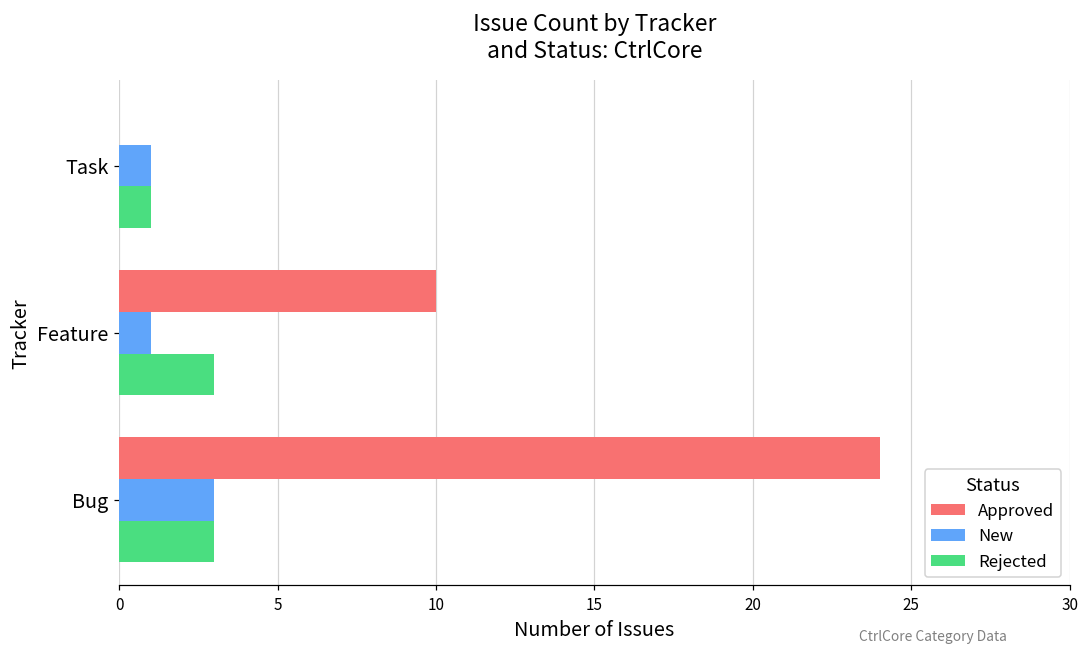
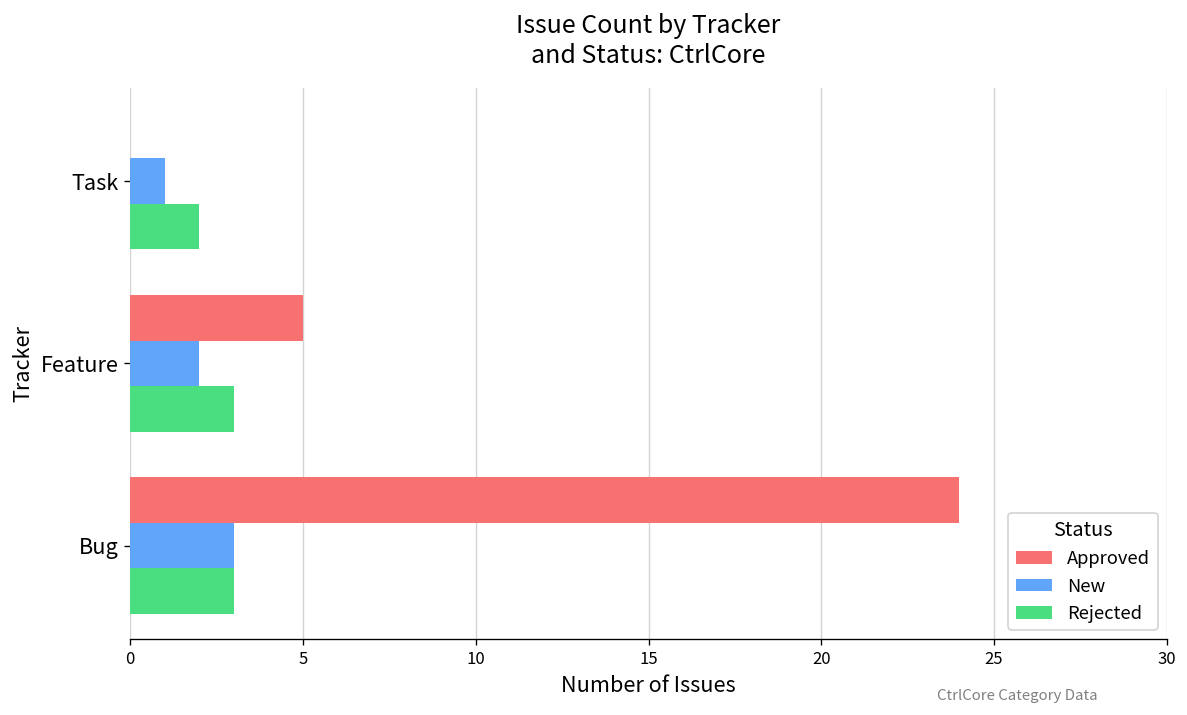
Rejected, Task: 1 -> 2
Approved, Feature: 10 -> 5
New, Feature: 1 -> 2
